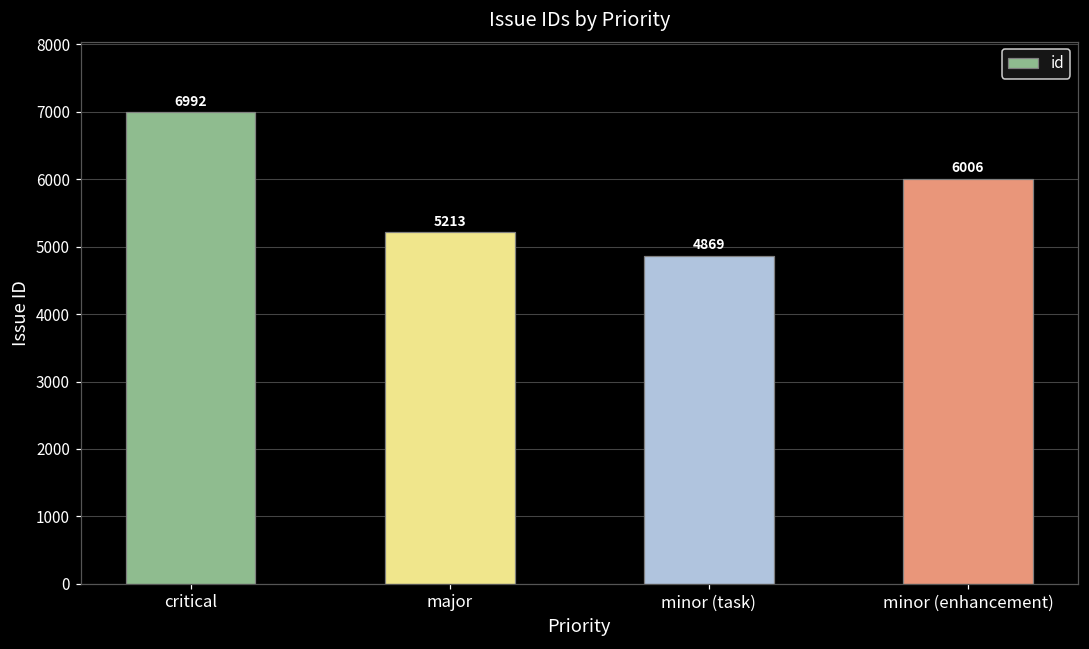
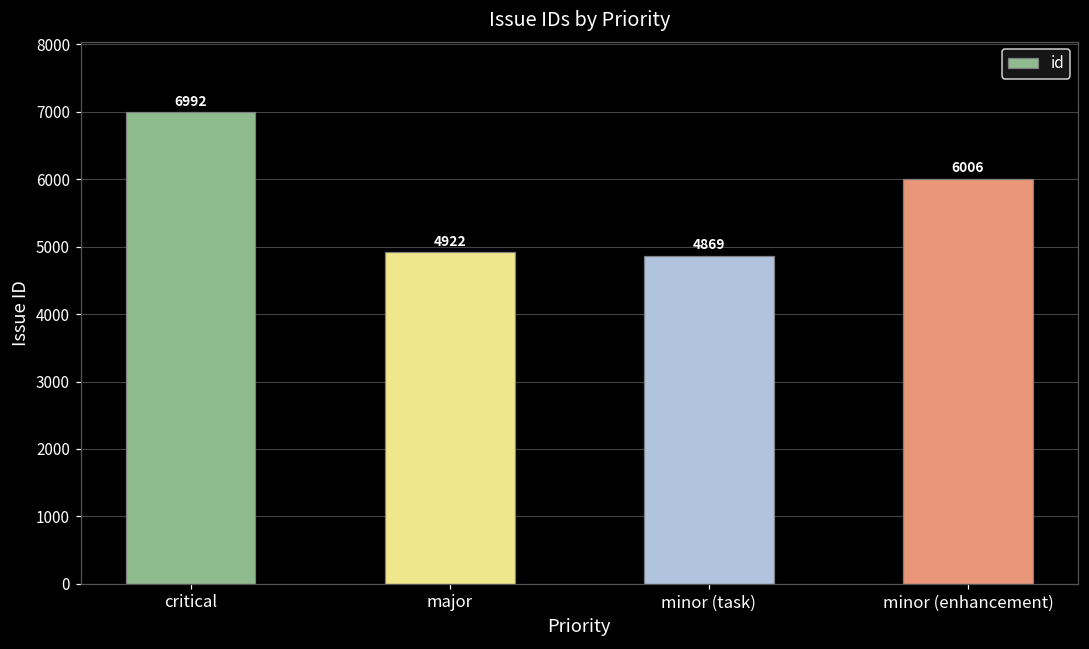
major: 5213 -> 4922
